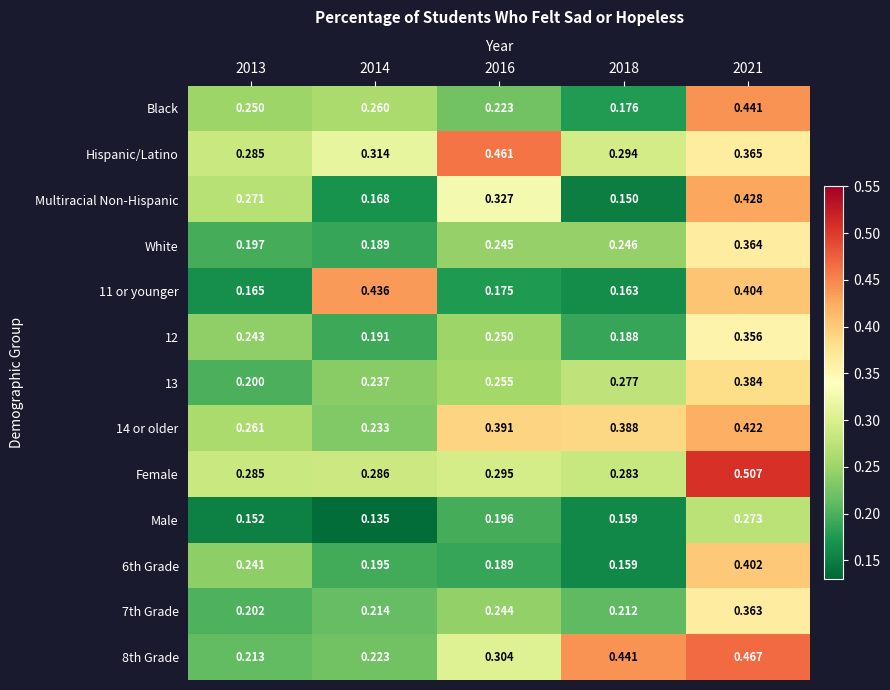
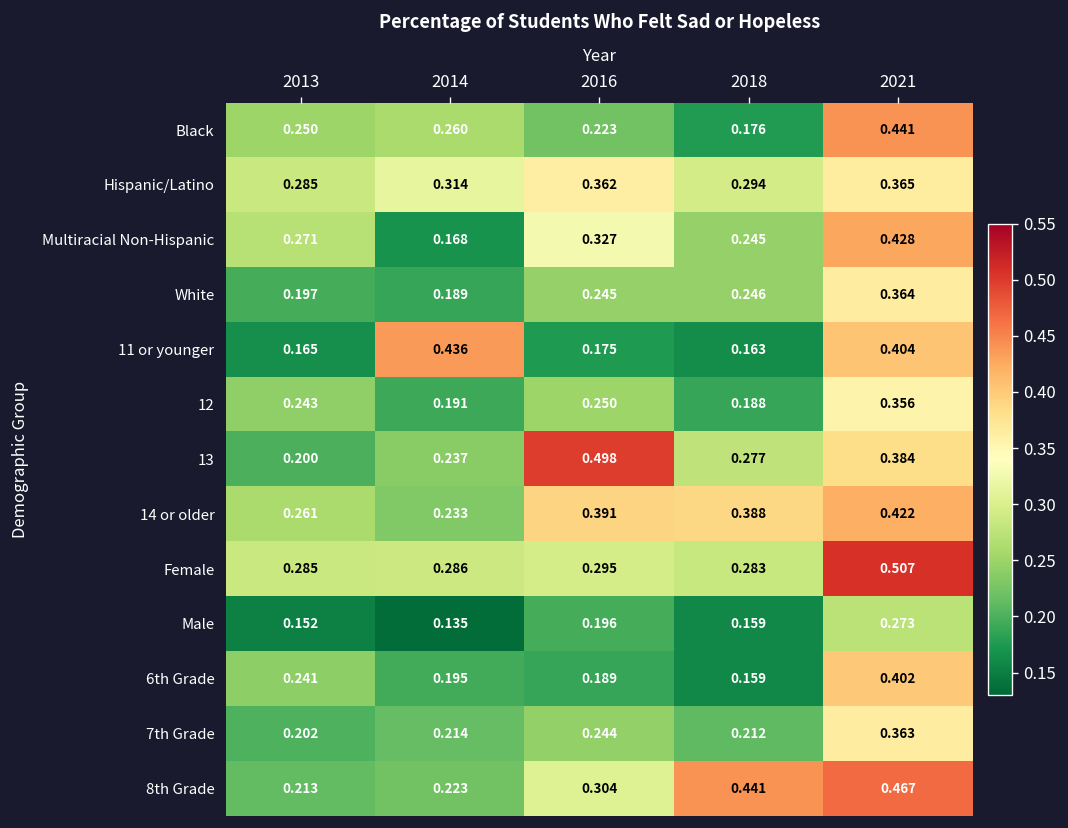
Hispanic/Latino, 2016: 0.461 -> 0.362
Multiracial Non-Hispanic, 2018: 0.150 -> 0.245
13, 2016: 0.255 -> 0.498
